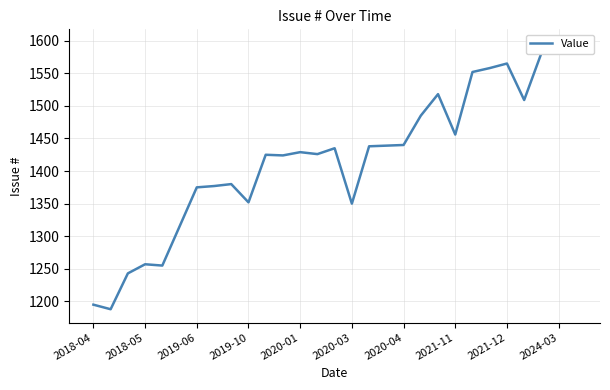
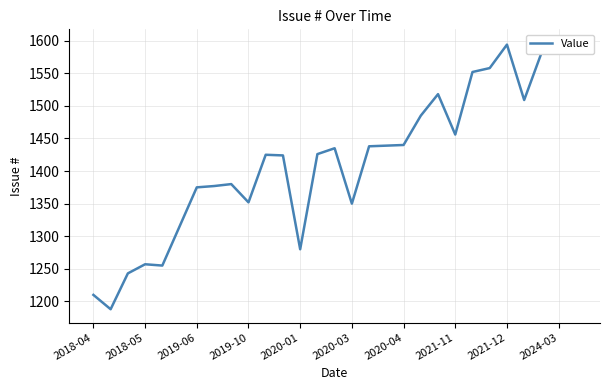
2018-04: 1200 -> 1210
2020-01: 1430 -> 1280
2021-12: 1570 -> 1590
